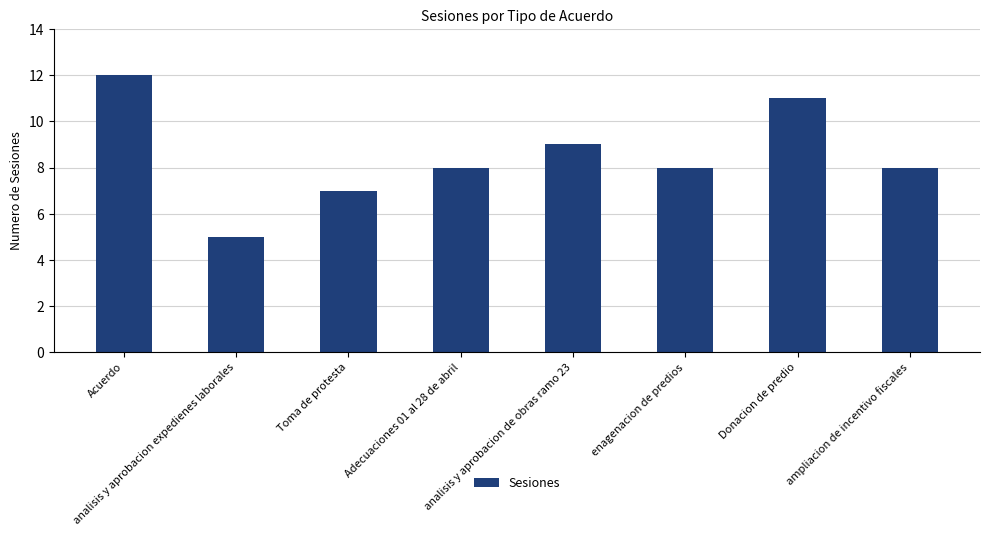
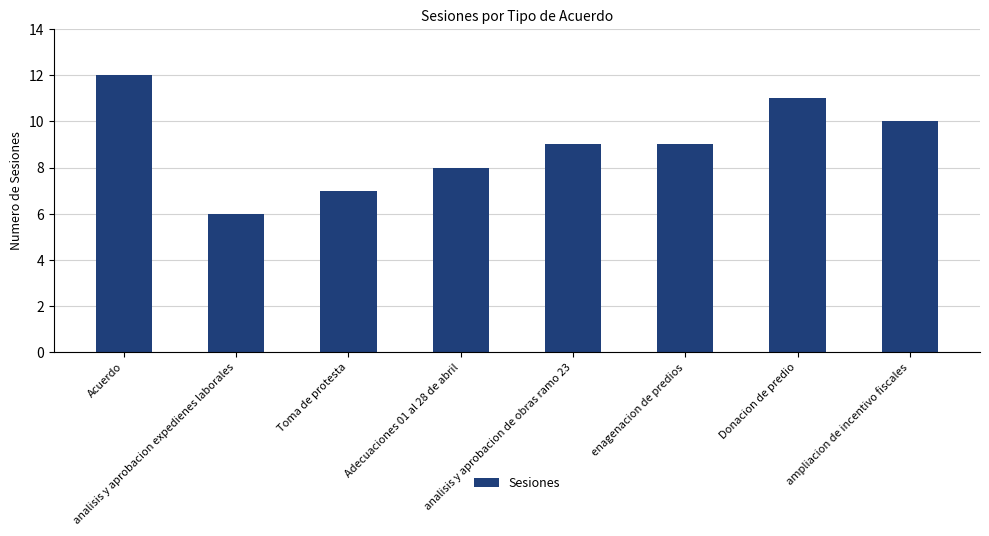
analisis y aprobacion expedienes laborales: 5 -> 6
enagenacion de predios: 8 -> 9
ampliacion de incentivo fiscales: 8 -> 10
